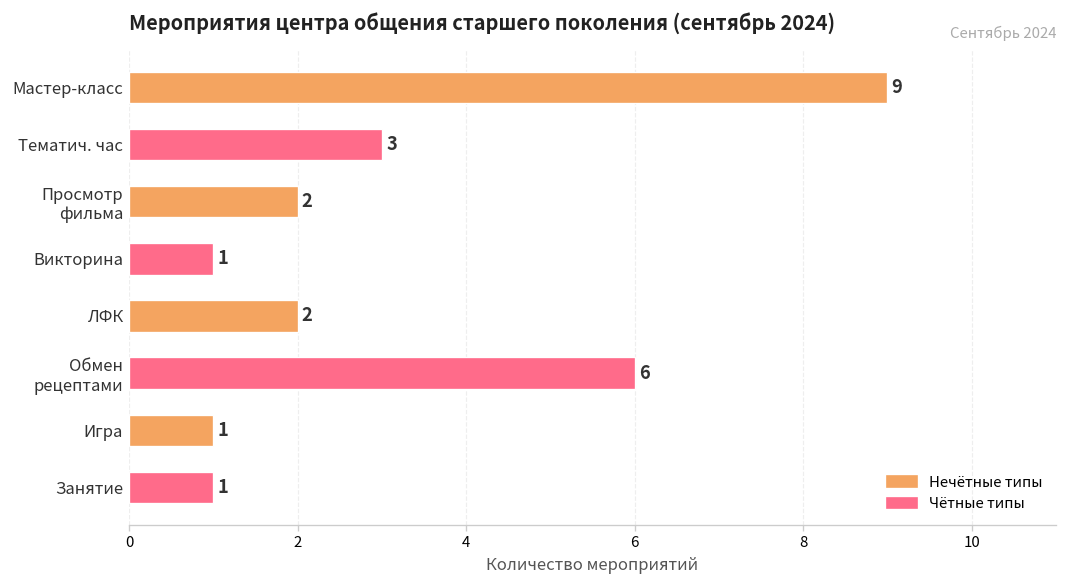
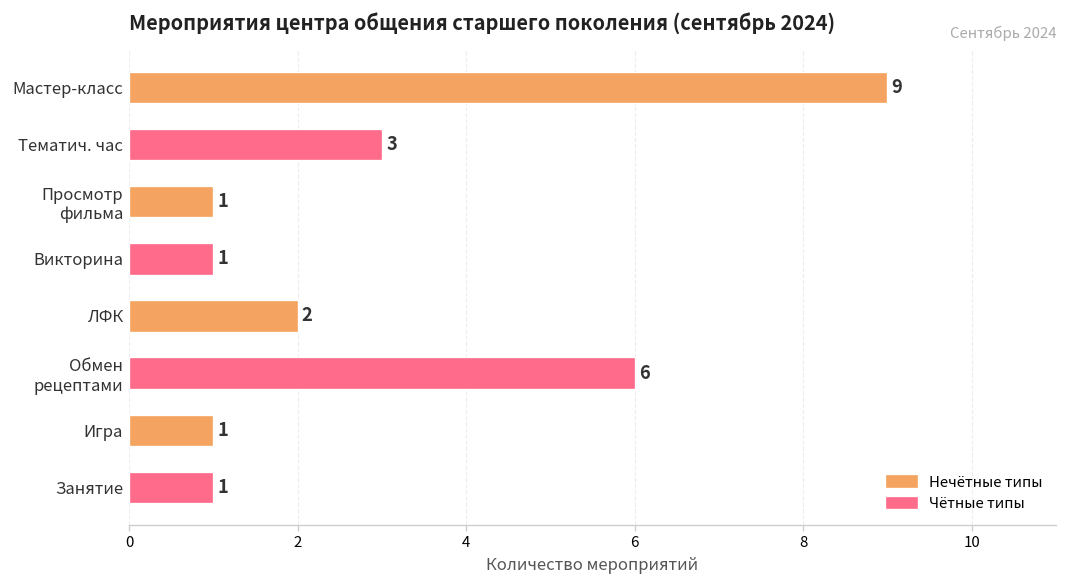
Просмотр фильма: 2 -> 1
